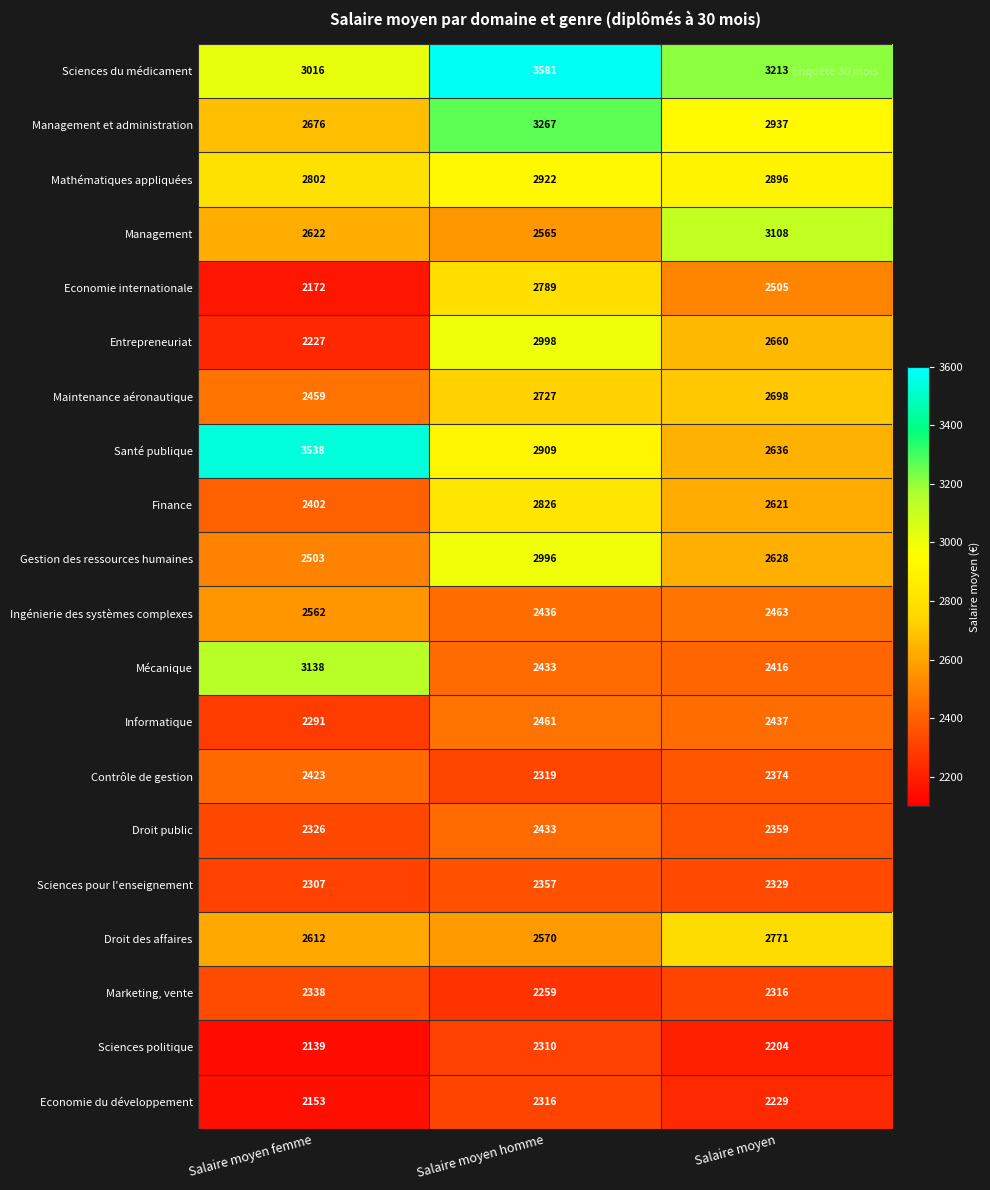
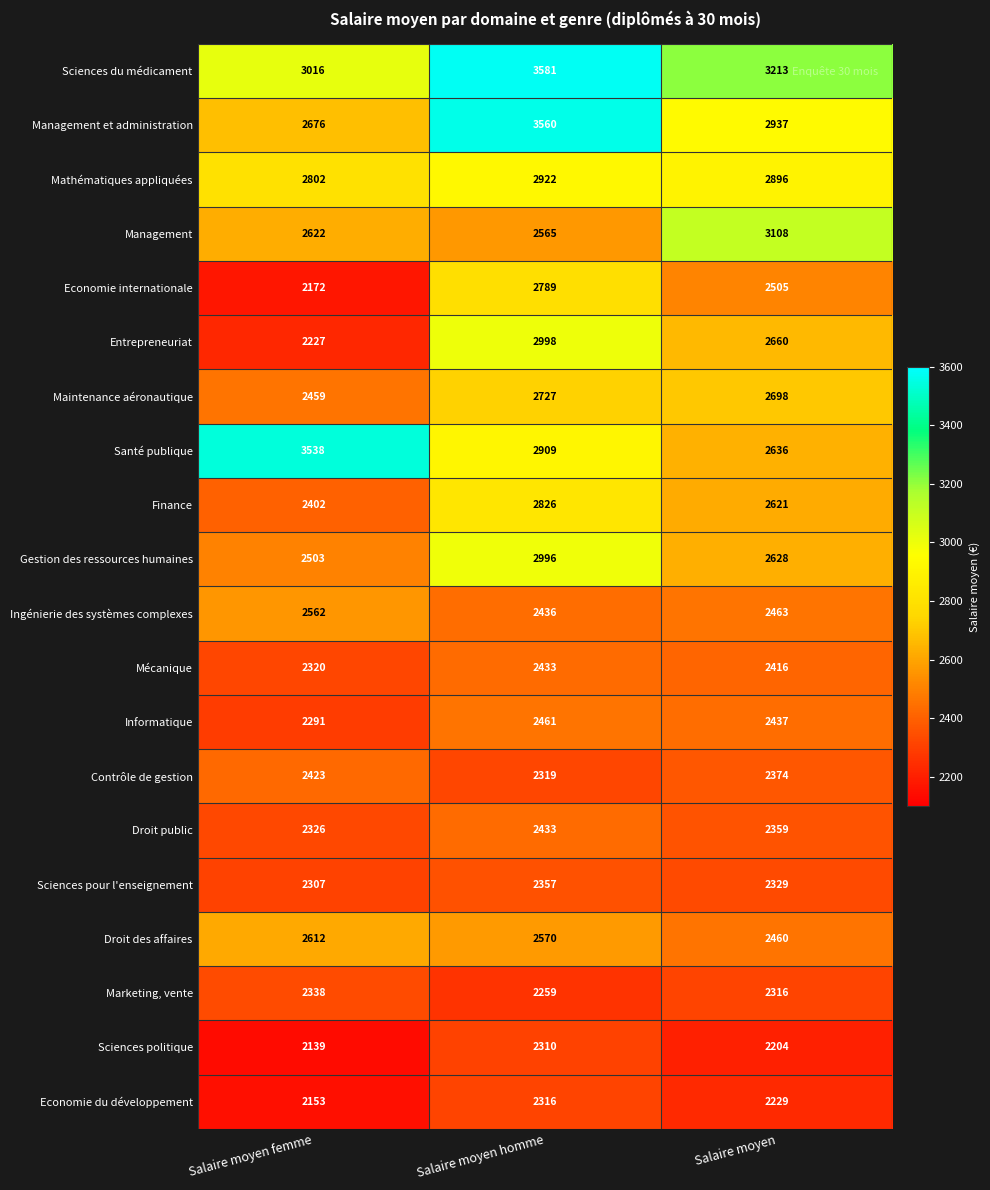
Management et administration, Salaire moyen homme: 3267 -> 3560
Mécanique, Salaire moyen femme: 3138 -> 2320
Droit des affaires, Salaire moyen: 2771 -> 2460
